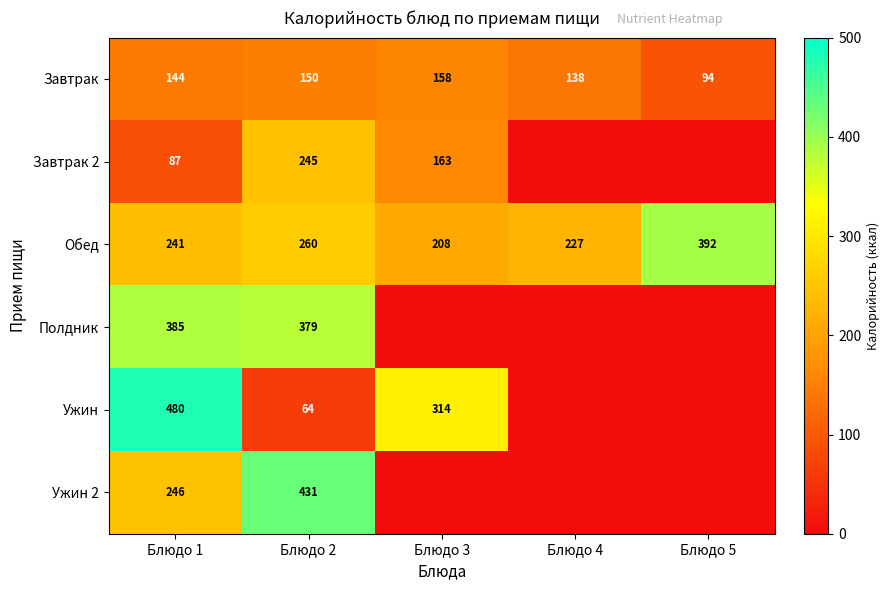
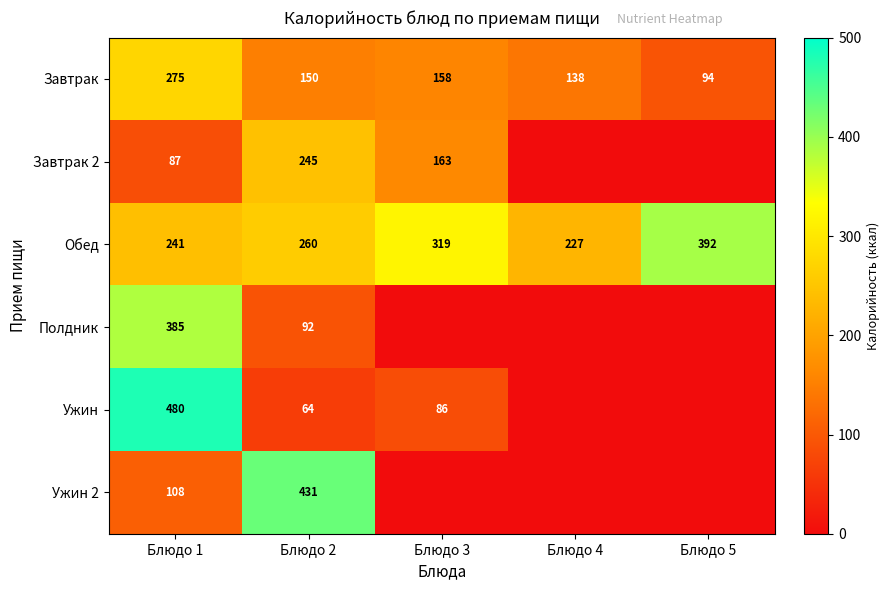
Завтрак, Блюдо 1: 144 -> 275
Обед, Блюдо 3: 208 -> 319
Полдник, Блюдо 2: 379 -> 92
Ужин, Блюдо 3: 314 -> 86
Ужин 2, Блюдо 1: 246 -> 108
